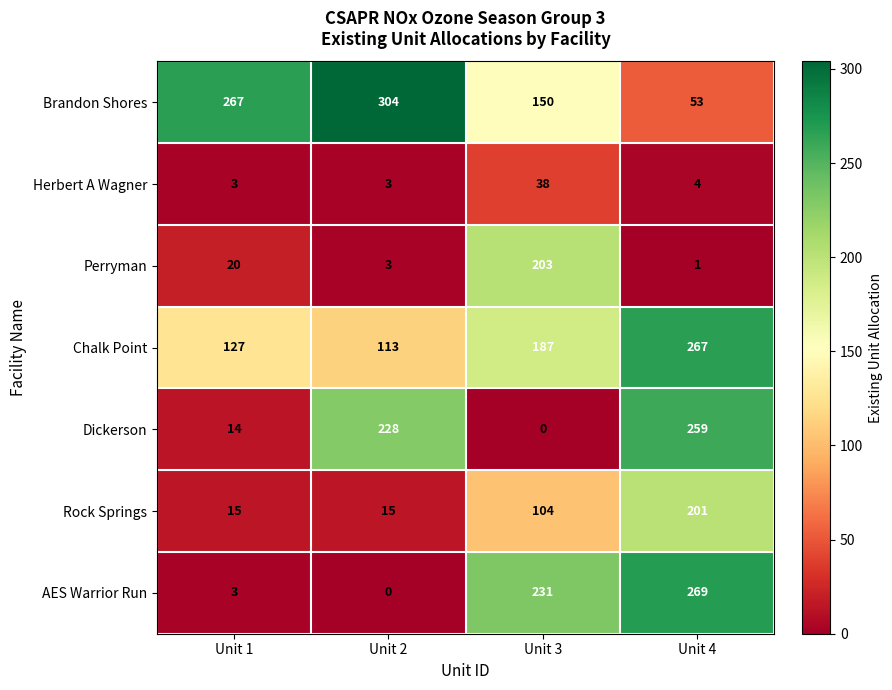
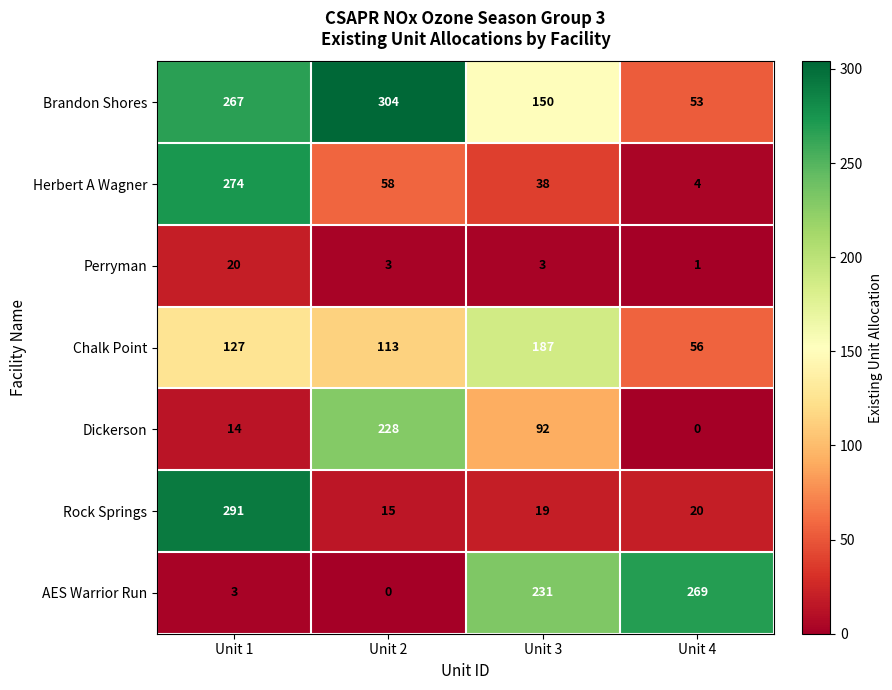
Herbert A Wagner, Unit 1: 3 -> 274
Herbert A Wagner, Unit 2: 3 -> 58
Perryman, Unit 3: 203 -> 3
Chalk Point, Unit 4: 267 -> 56
Dickerson, Unit 3: 0 -> 92
Dickerson, Unit 4: 259 -> 0
Rock Springs, Unit 1: 15 -> 291
Rock Springs, Unit 3: 104 -> 19
Rock Springs, Unit 4: 201 -> 20
